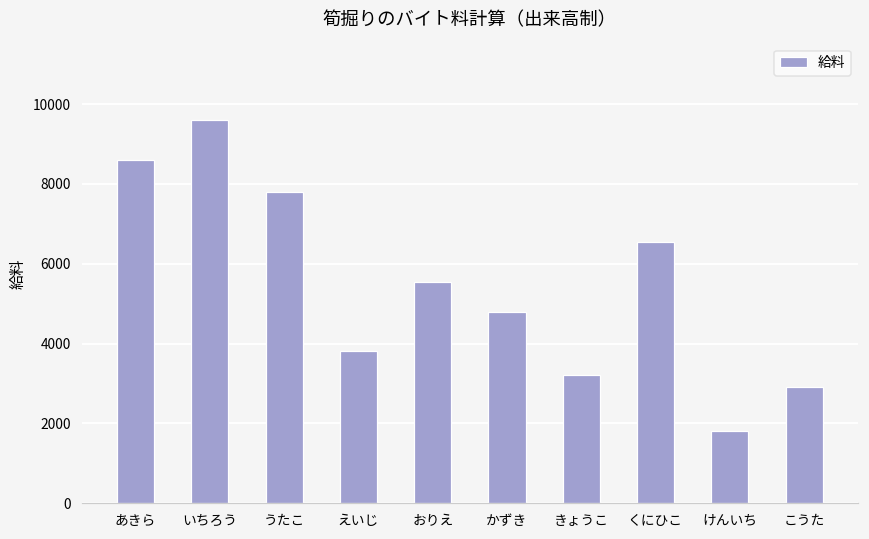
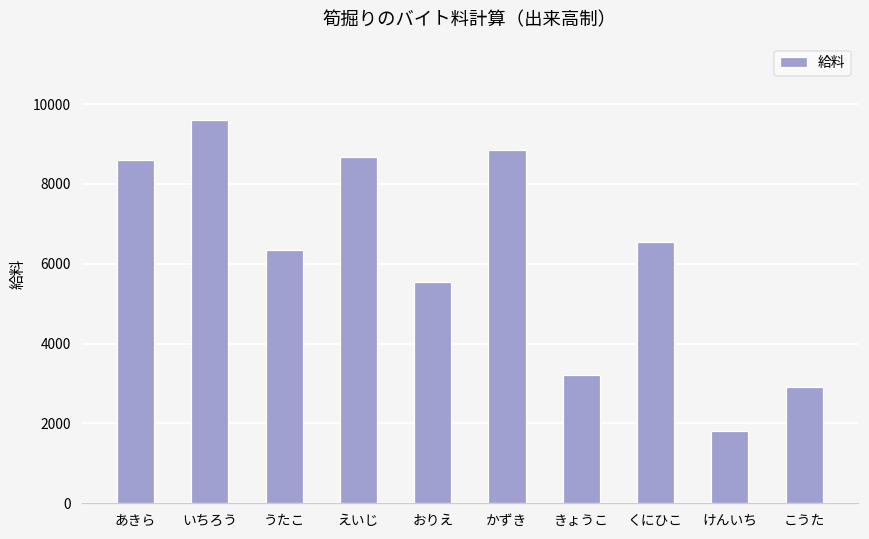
うたこ: 7800 -> 6300
えいじ: 3800 -> 8700
かずき: 4800 -> 8900
